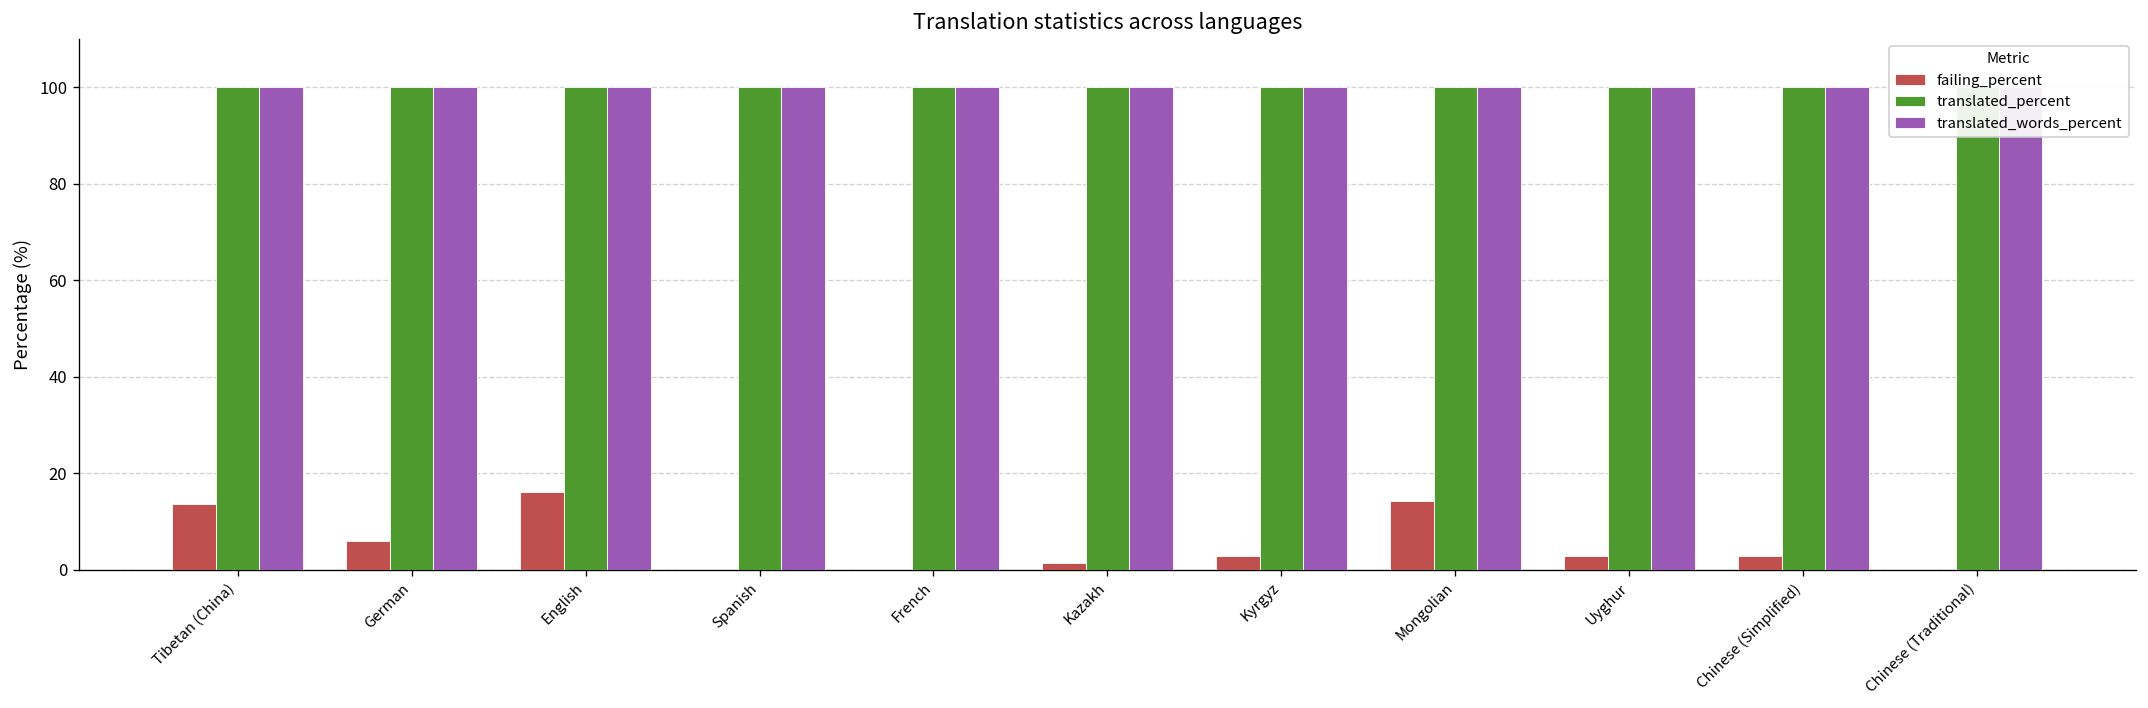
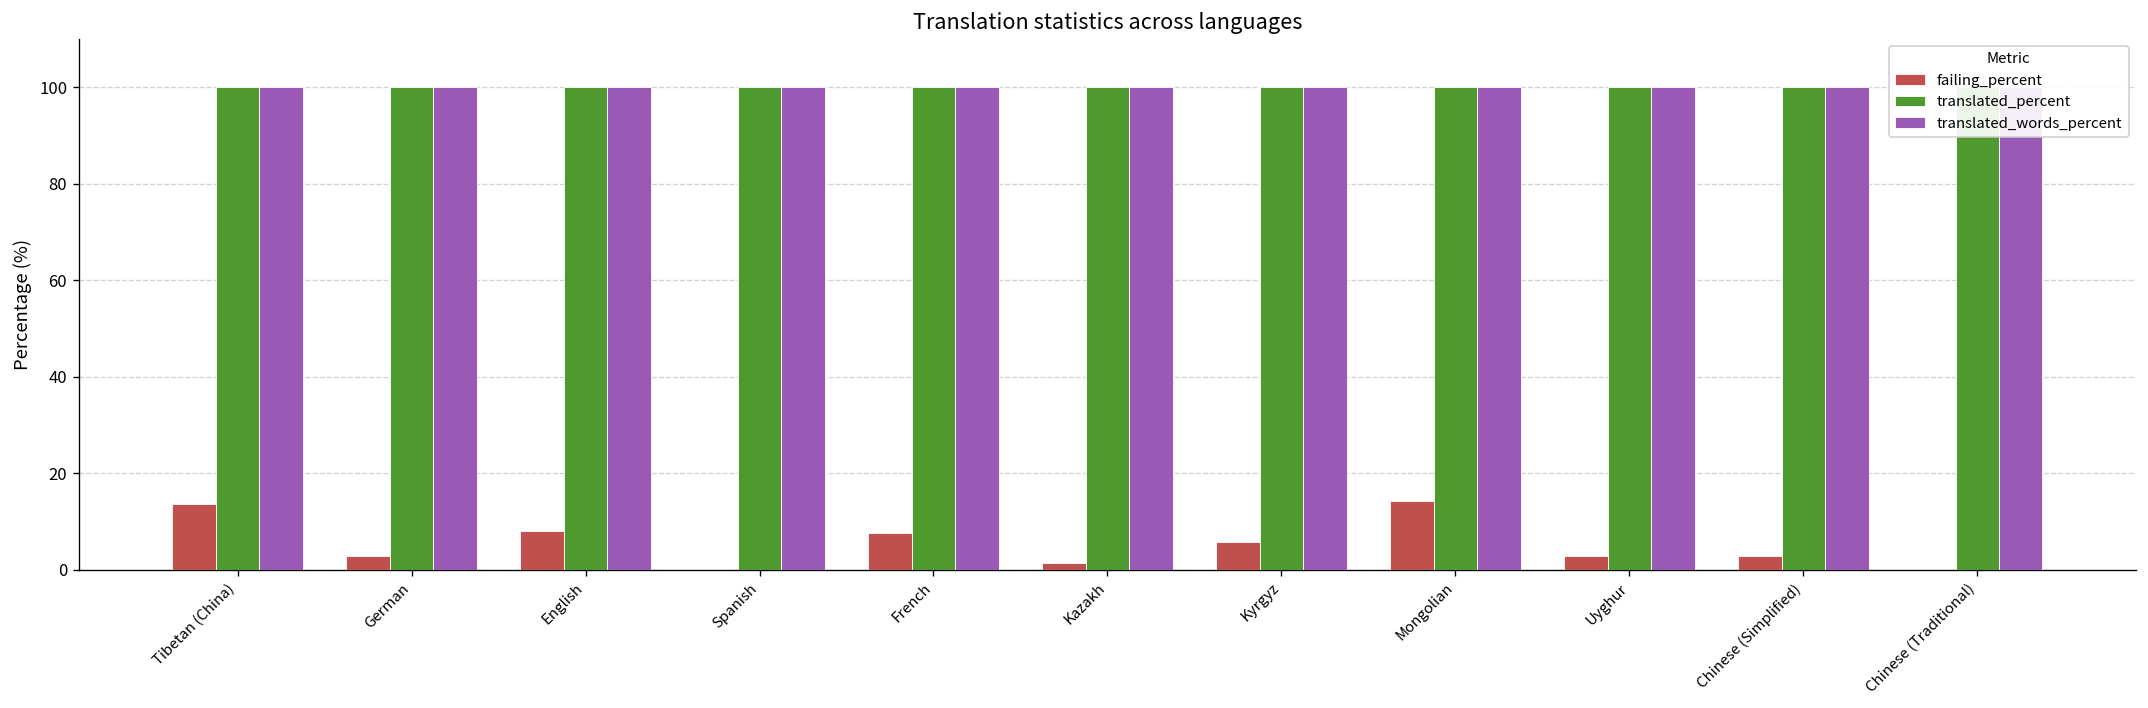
failing_percent, German: 6 -> 3
failing_percent, English: 16 -> 8
failing_percent, French: 0 -> 8
failing_percent, Kyrgyz: 3 -> 6
